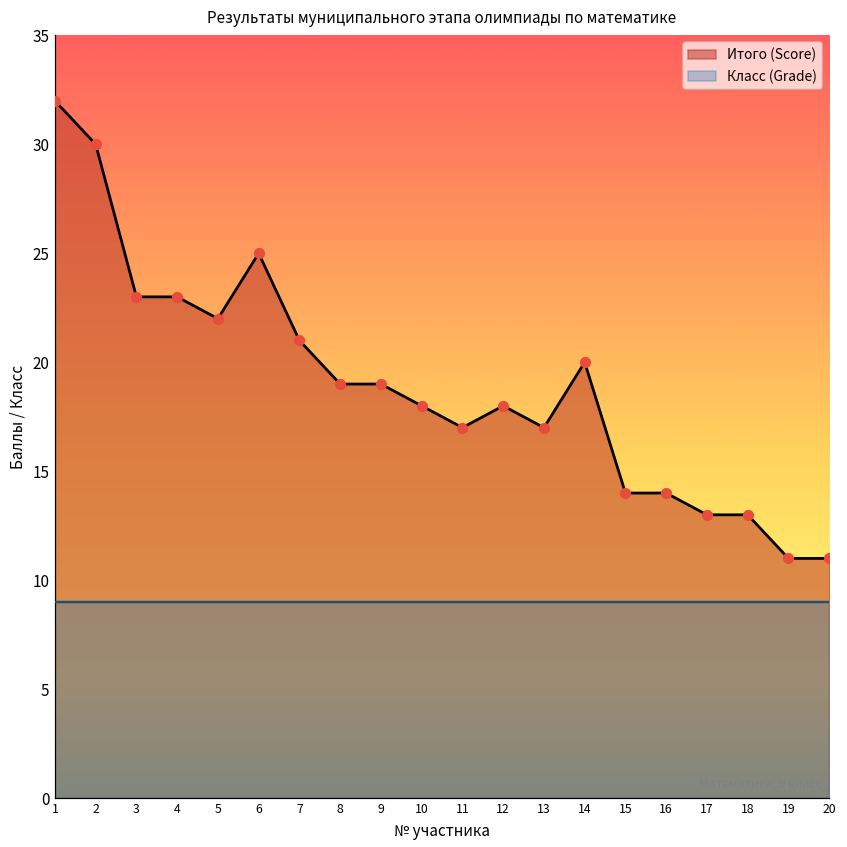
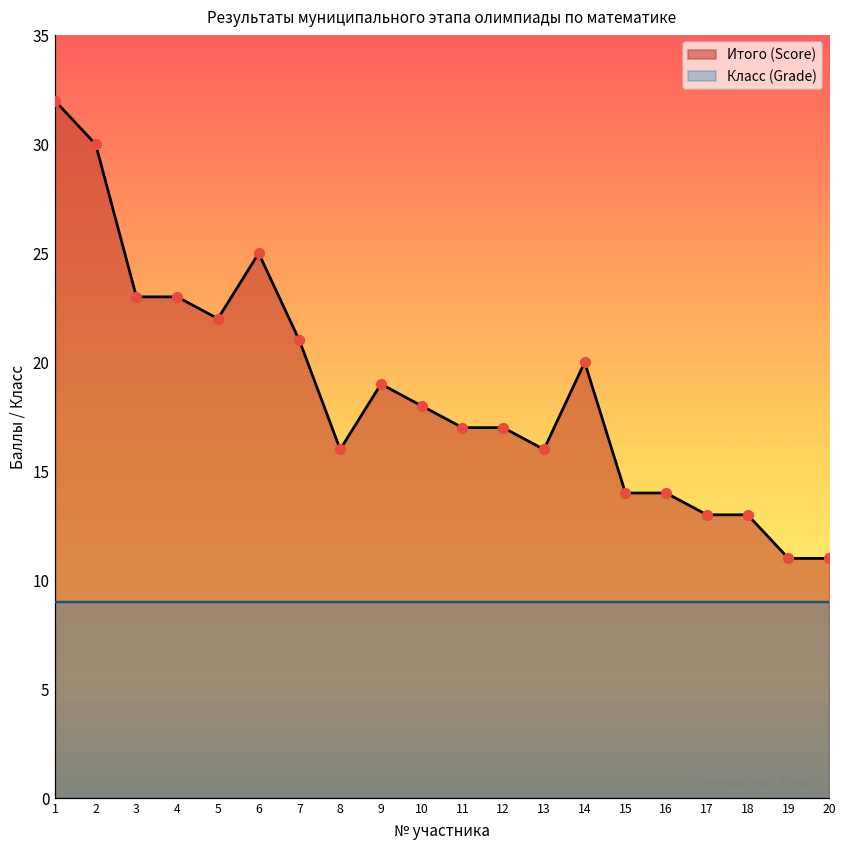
Итого (Score), 8: 19 -> 16
Итого (Score), 12: 18 -> 17
Итого (Score), 13: 17 -> 16
